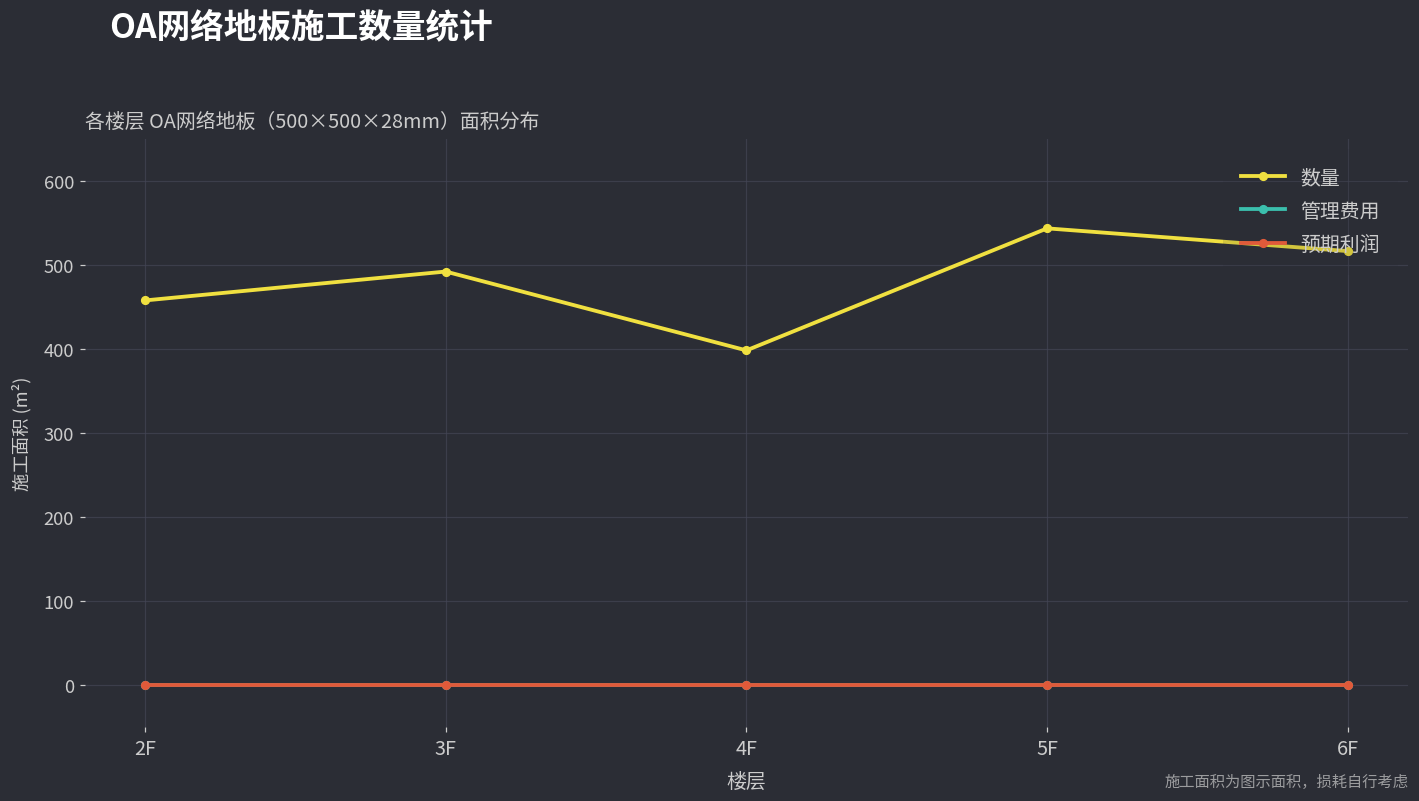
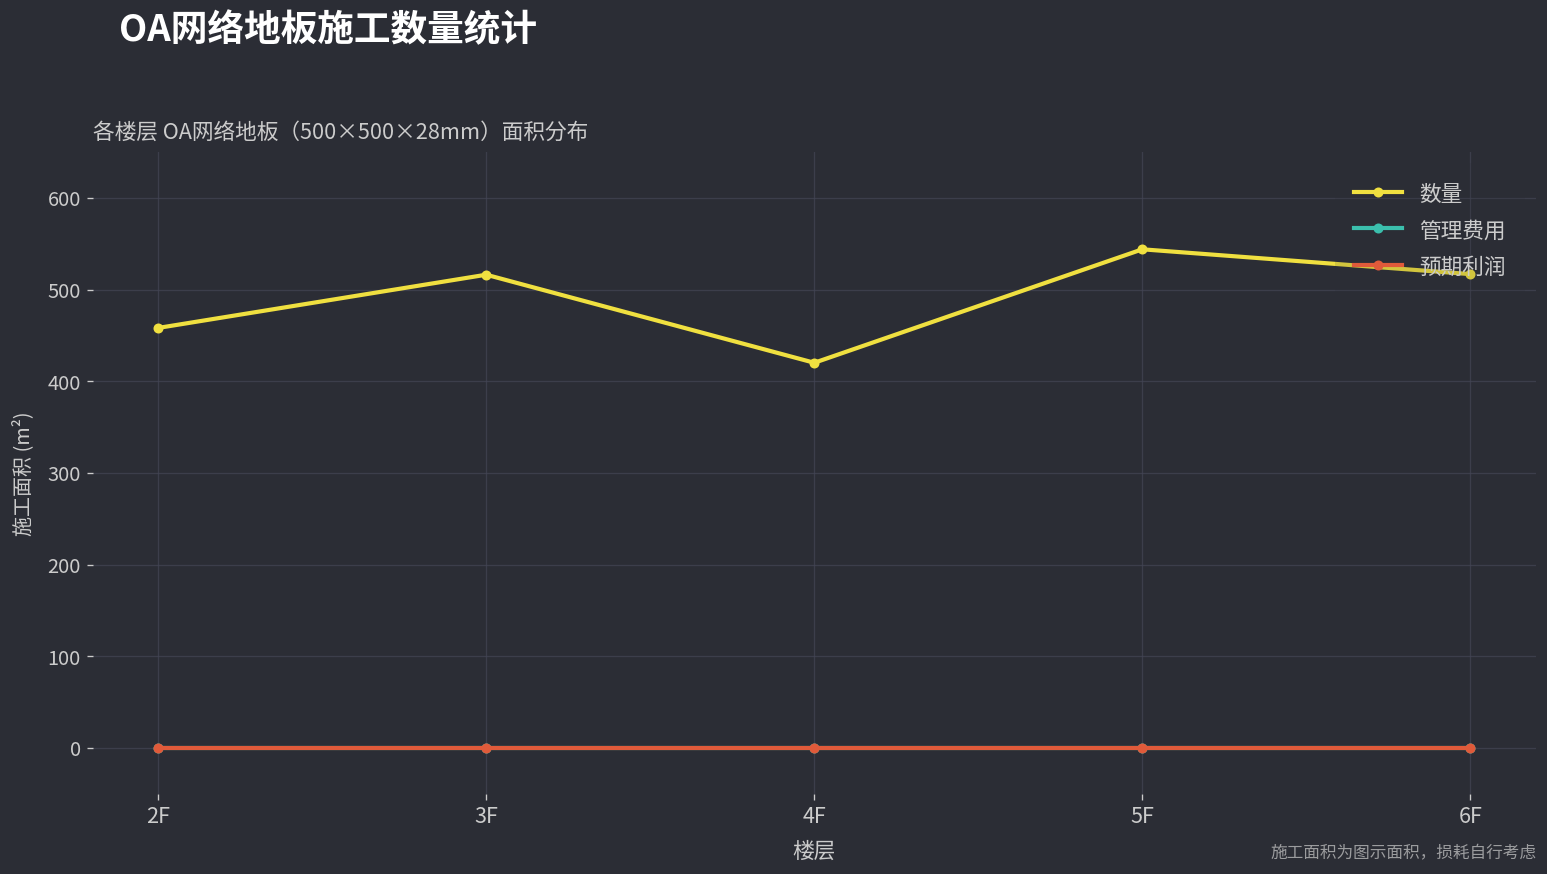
数量, 3F: 490 -> 520
数量, 4F: 400 -> 420
